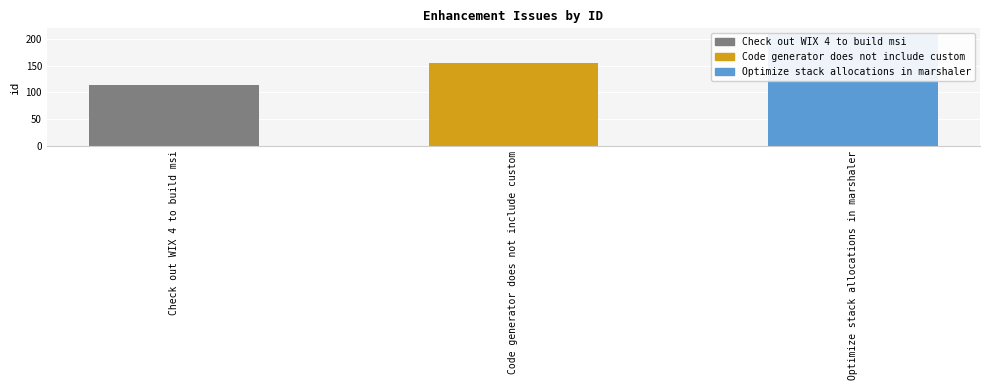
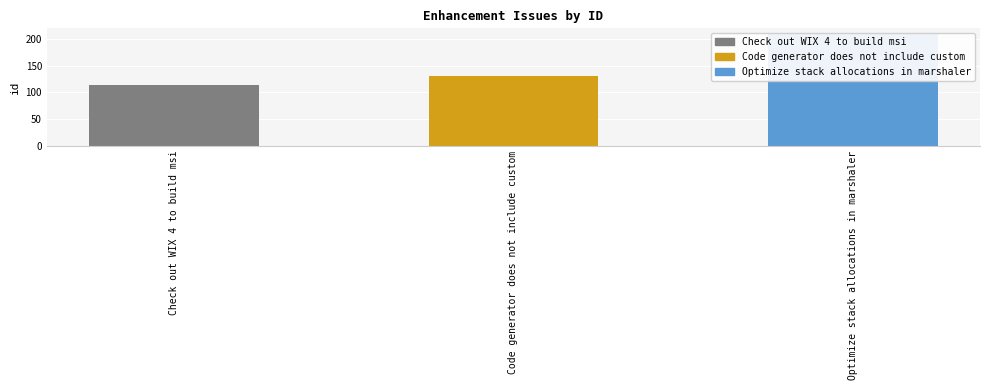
Code generator does not include custom: 160 -> 130
